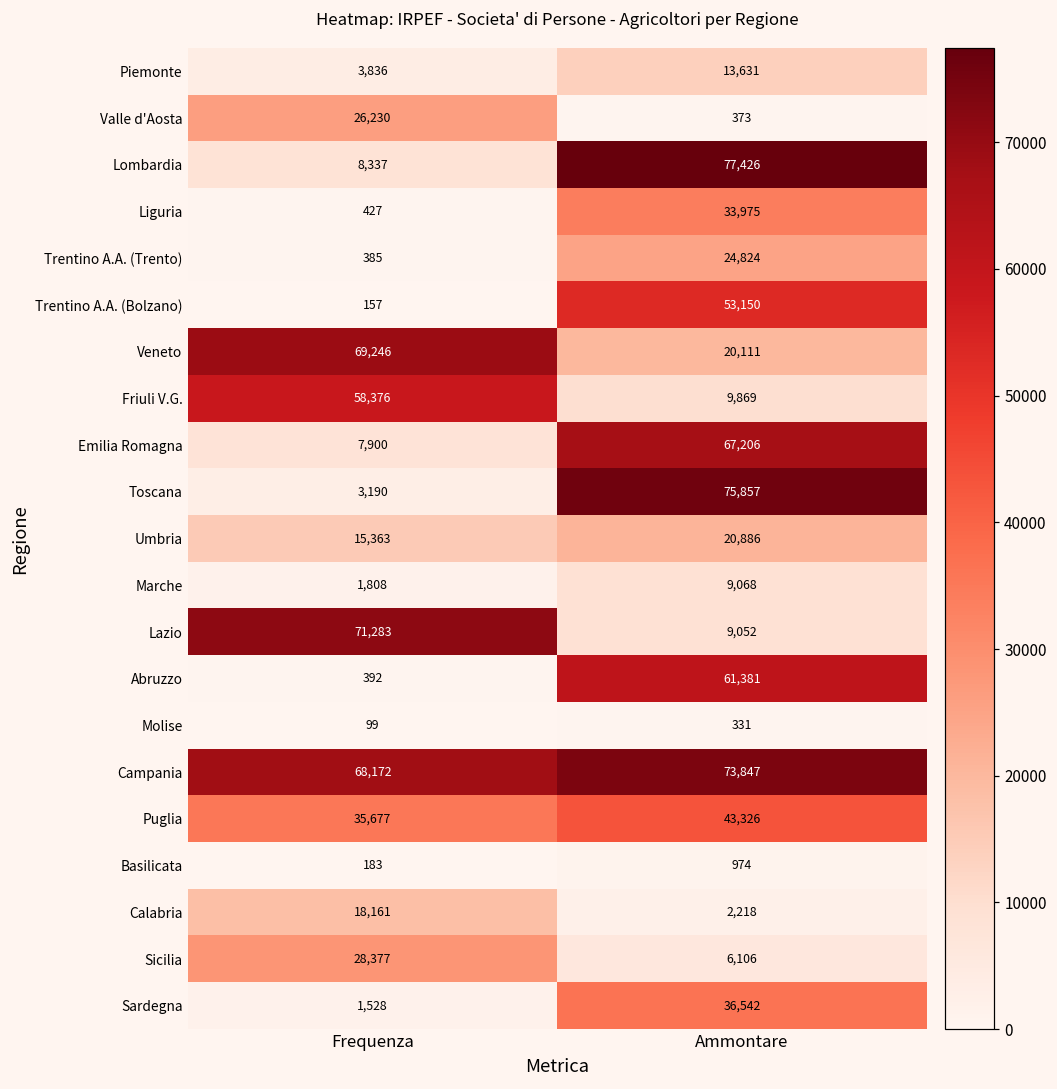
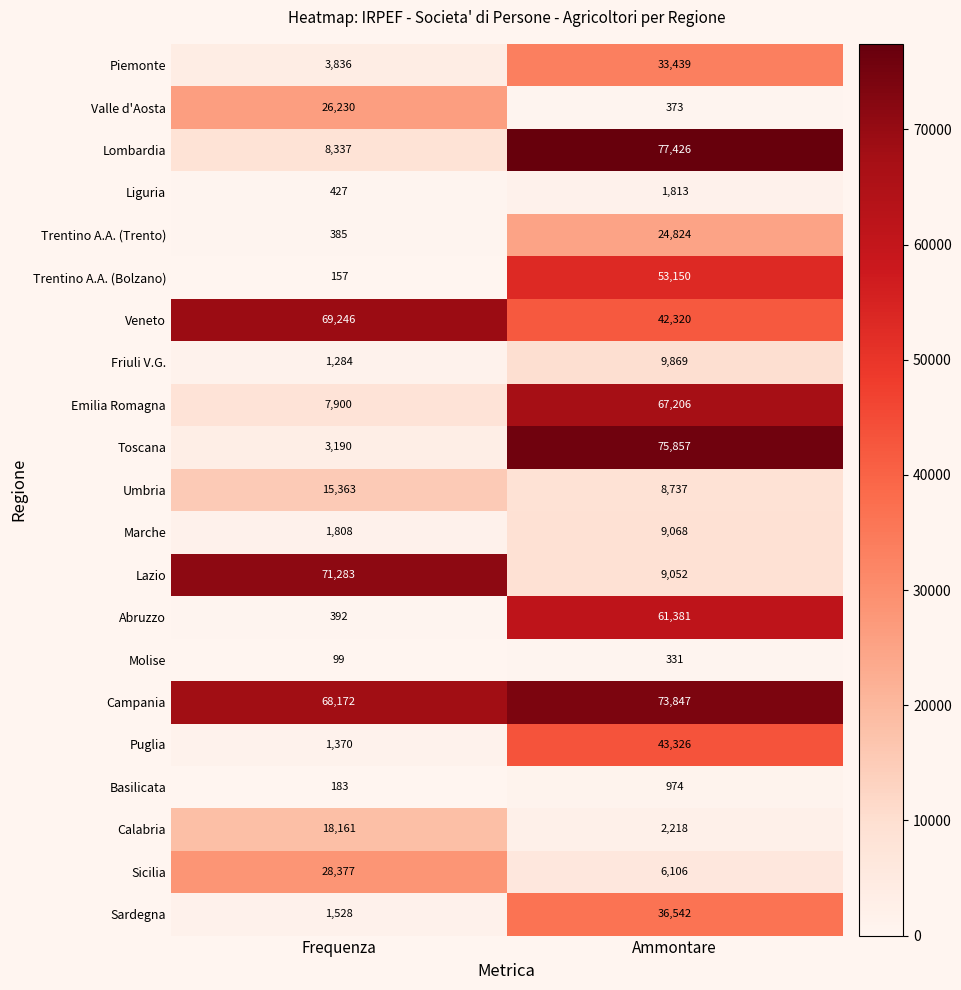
Piemonte, Ammontare: 13,631 -> 33,439
Liguria, Ammontare: 33,975 -> 1,813
Veneto, Ammontare: 20,111 -> 42,320
Friuli V.G., Frequenza: 58,376 -> 1,284
Umbria, Ammontare: 20,886 -> 8,737
Puglia, Frequenza: 35,677 -> 1,370
